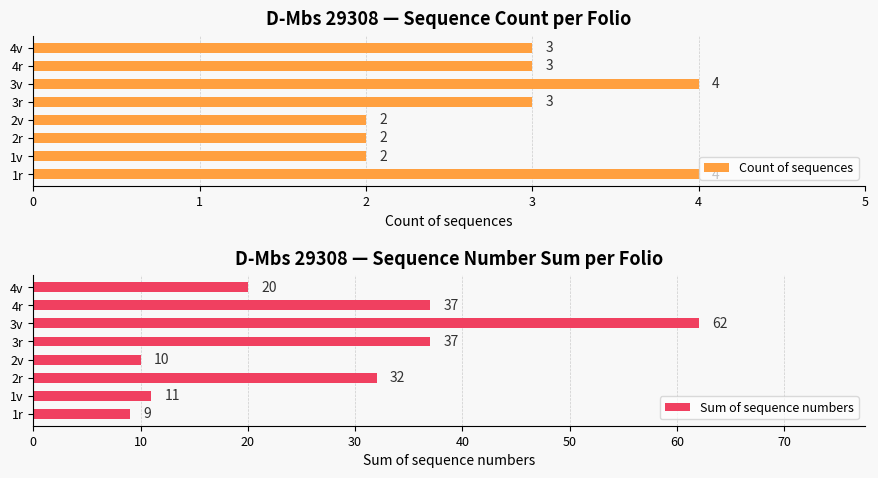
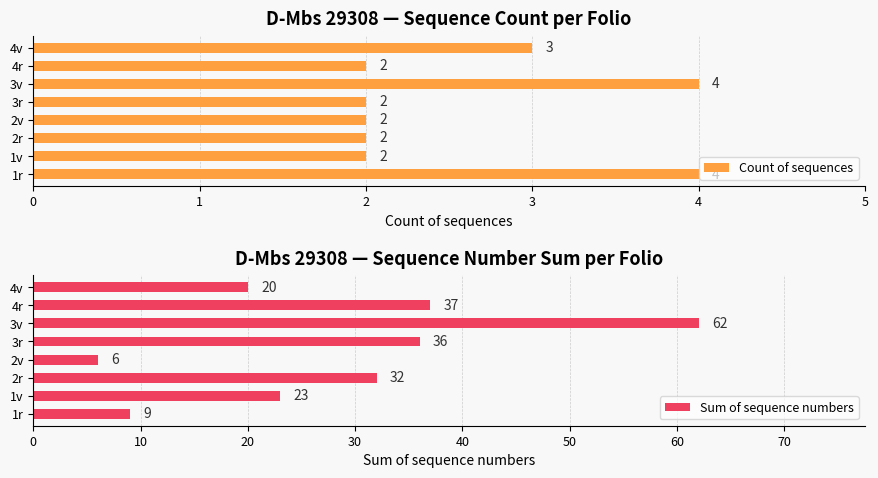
D-Mbs 29308 — Sequence Count per Folio, 4r: 3 -> 2
D-Mbs 29308 — Sequence Count per Folio, 3r: 3 -> 2
D-Mbs 29308 — Sequence Number Sum per Folio, 3r: 37 -> 36
D-Mbs 29308 — Sequence Number Sum per Folio, 2v: 10 -> 6
D-Mbs 29308 — Sequence Number Sum per Folio, 1v: 11 -> 23
